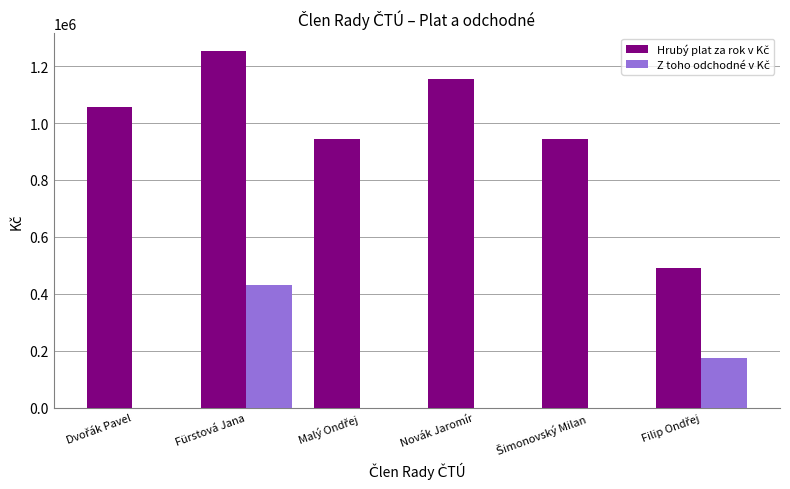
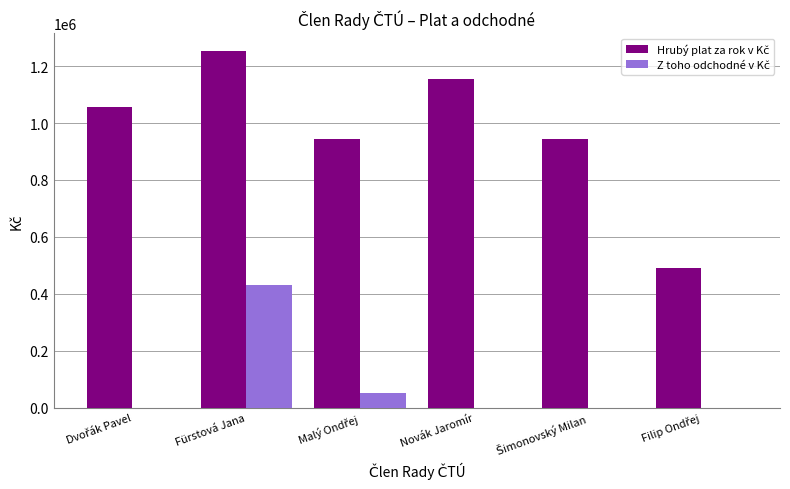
Z toho odchodné v Kč, Malý Ondřej: 0 -> 50000
Z toho odchodné v Kč, Filip Ondřej: 180000 -> 0
